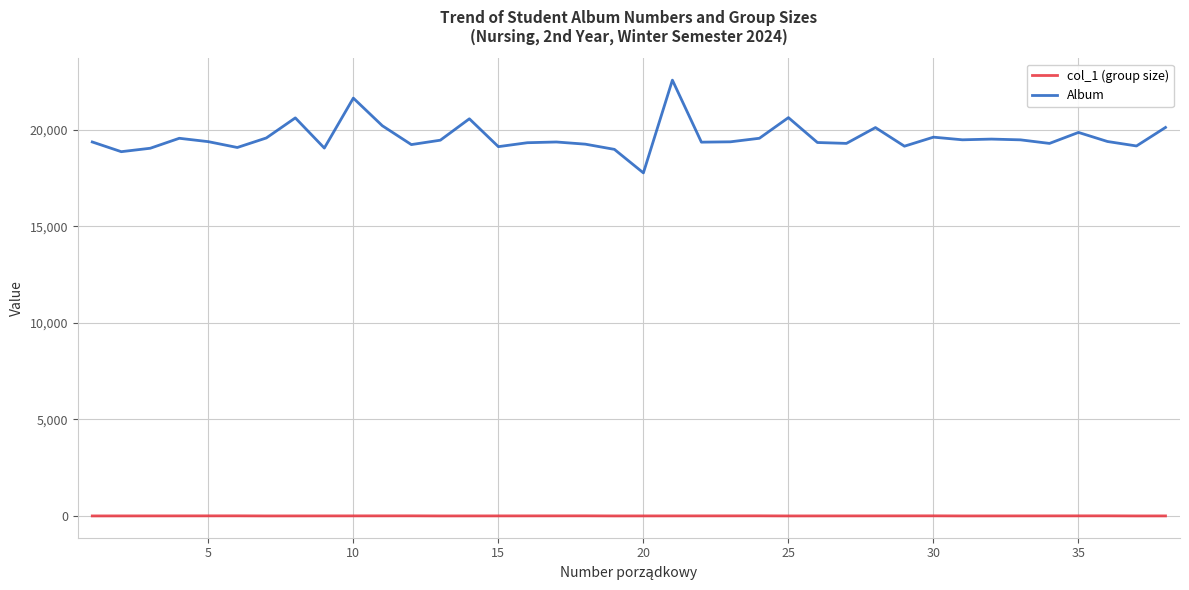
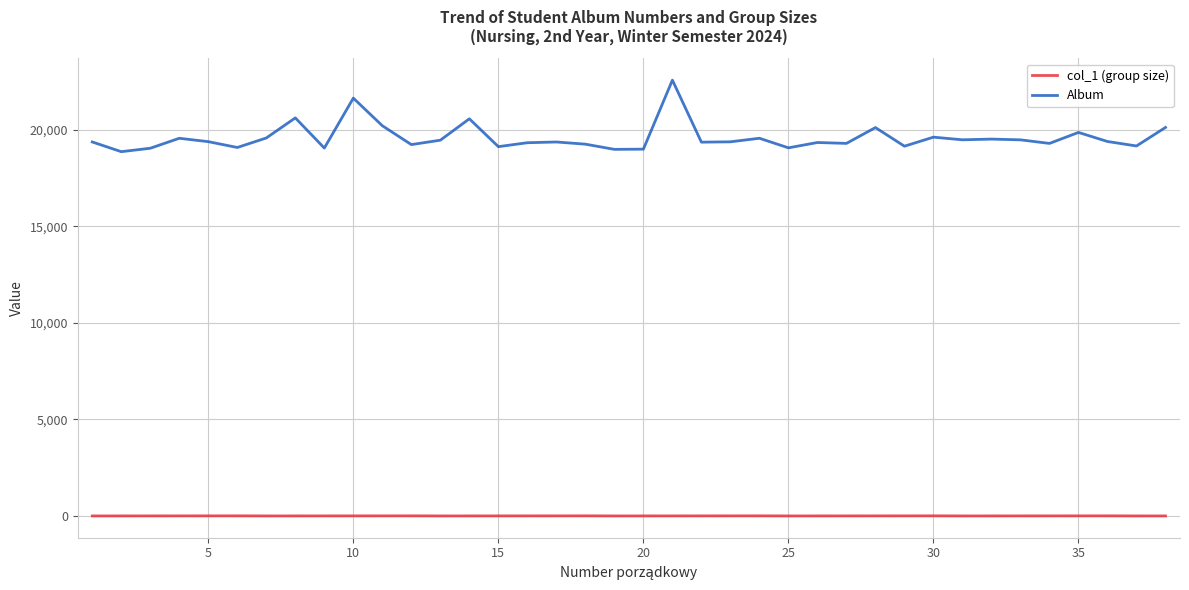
Album, 20: 17,800 -> 19,000
Album, 25: 20,600 -> 19,100
